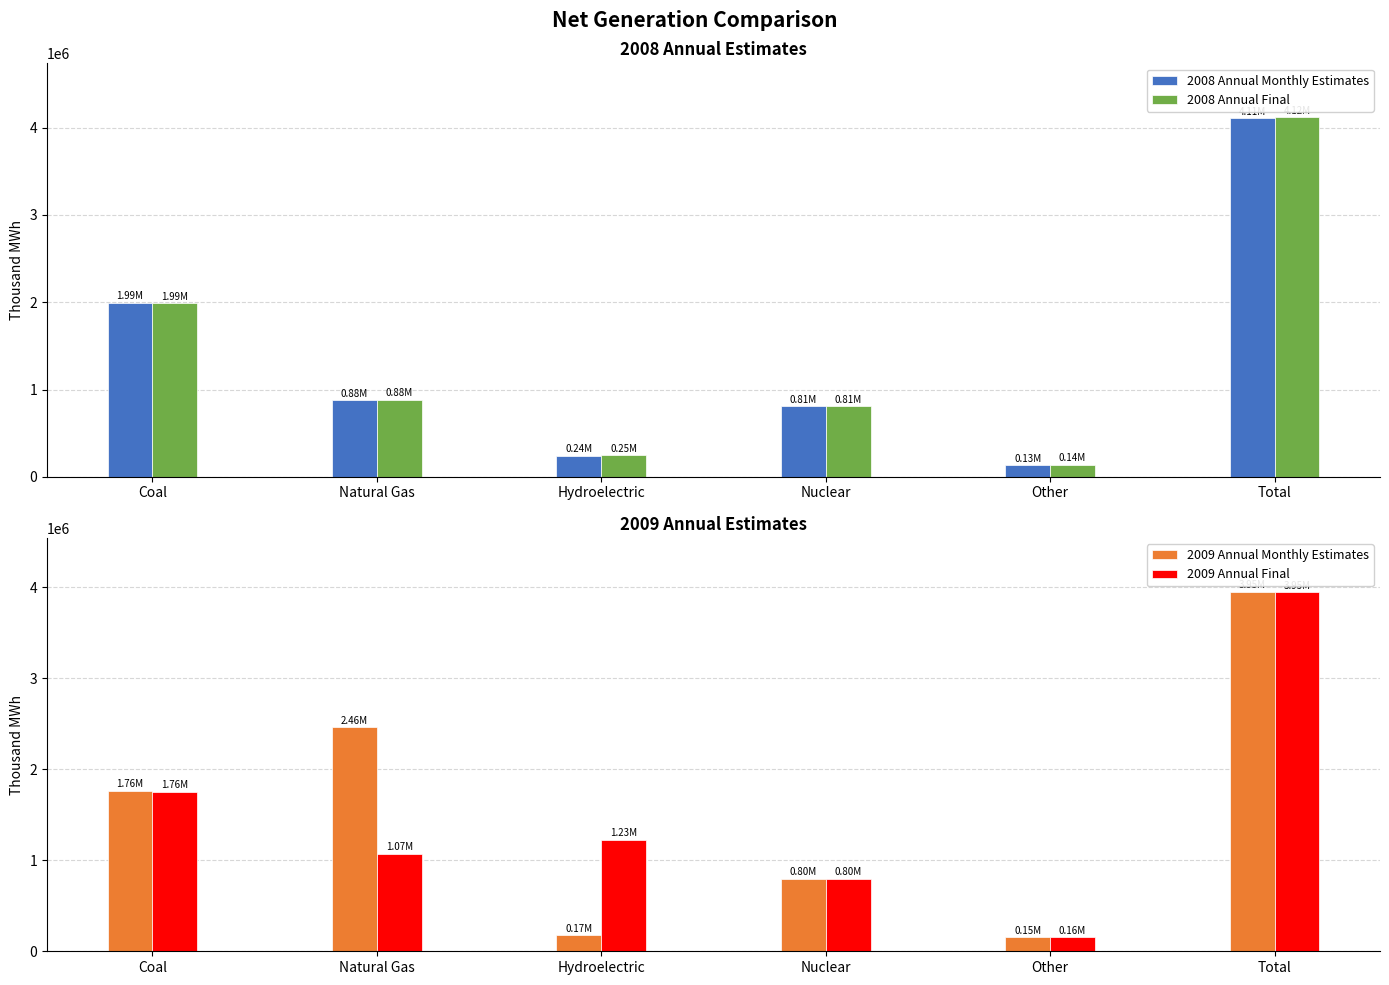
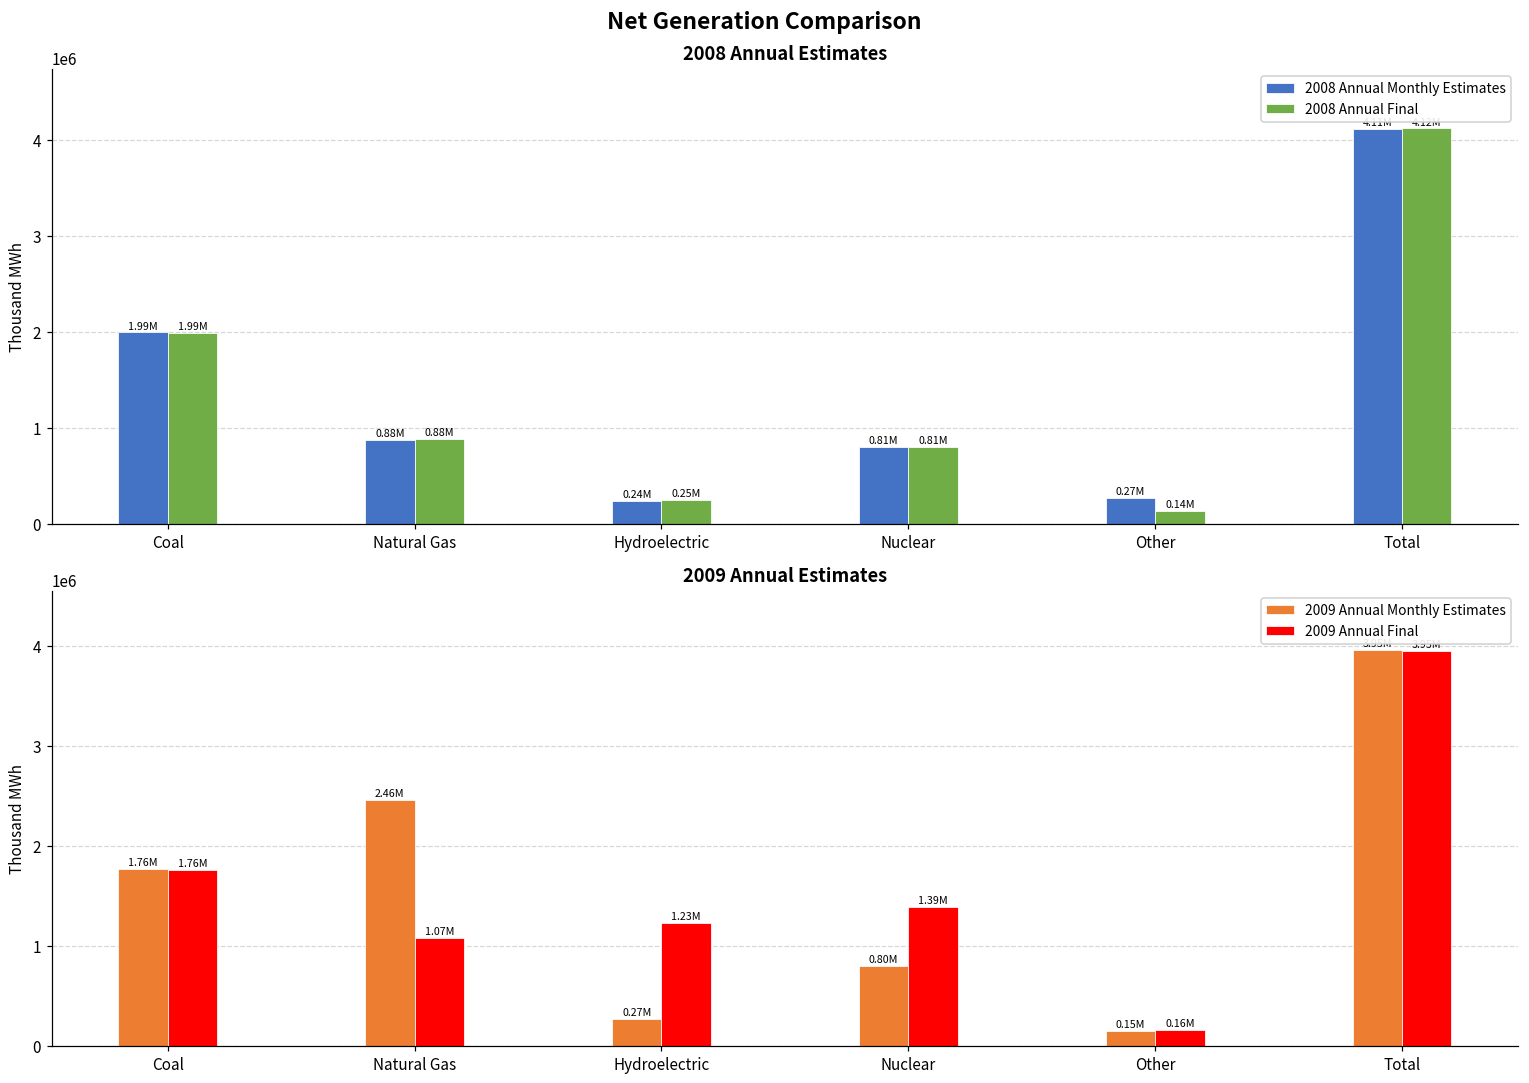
2008 Annual Estimates, 2008 Annual Monthly Estimates, Other: 0.13M -> 0.27M
2009 Annual Estimates, 2009 Annual Monthly Estimates, Hydroelectric: 0.17M -> 0.27M
2009 Annual Estimates, 2009 Annual Final, Nuclear: 0.80M -> 1.39M
